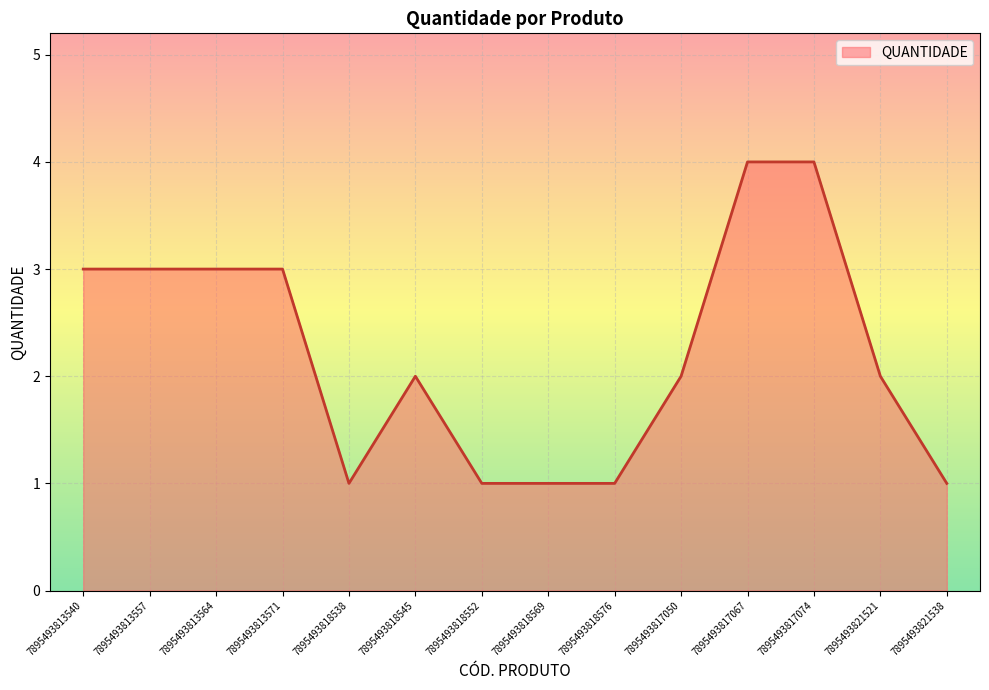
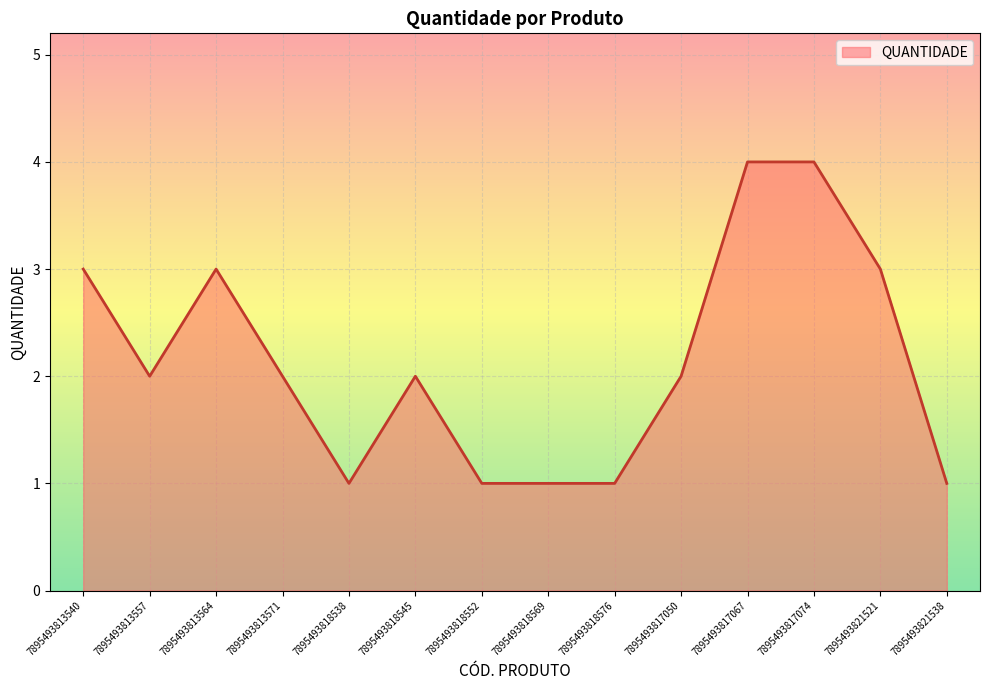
7895493813557: 3 -> 2
7895493813571: 3 -> 2
7895493821521: 2 -> 3
